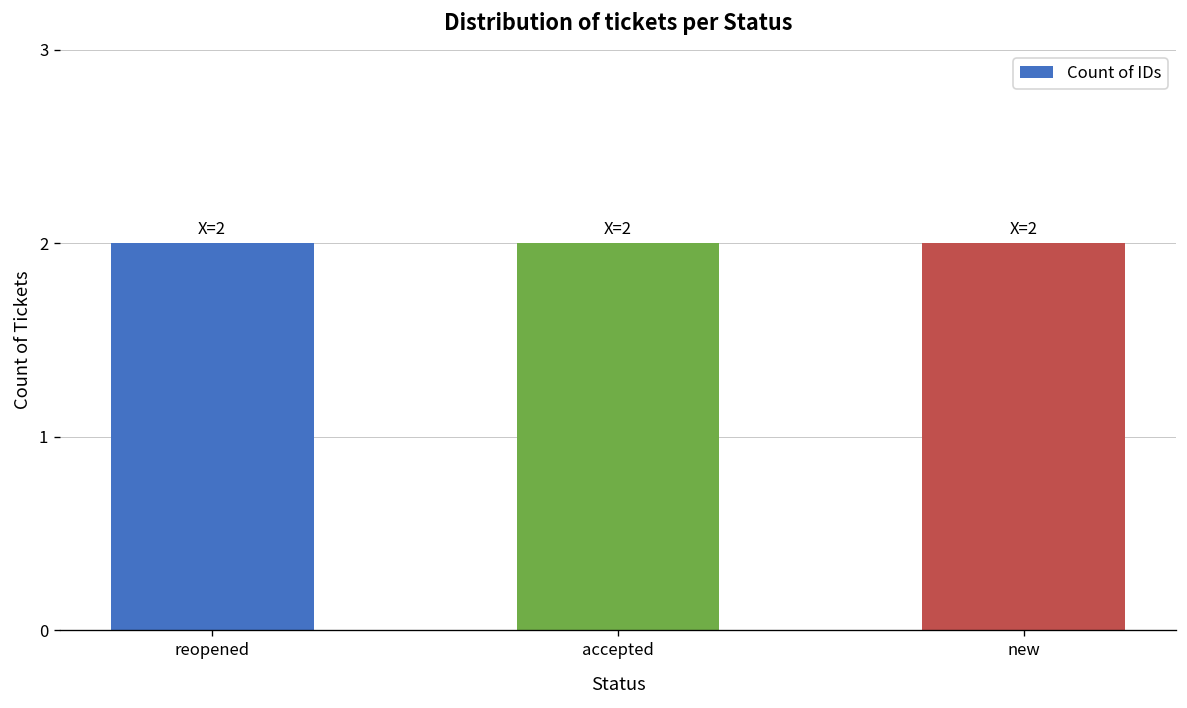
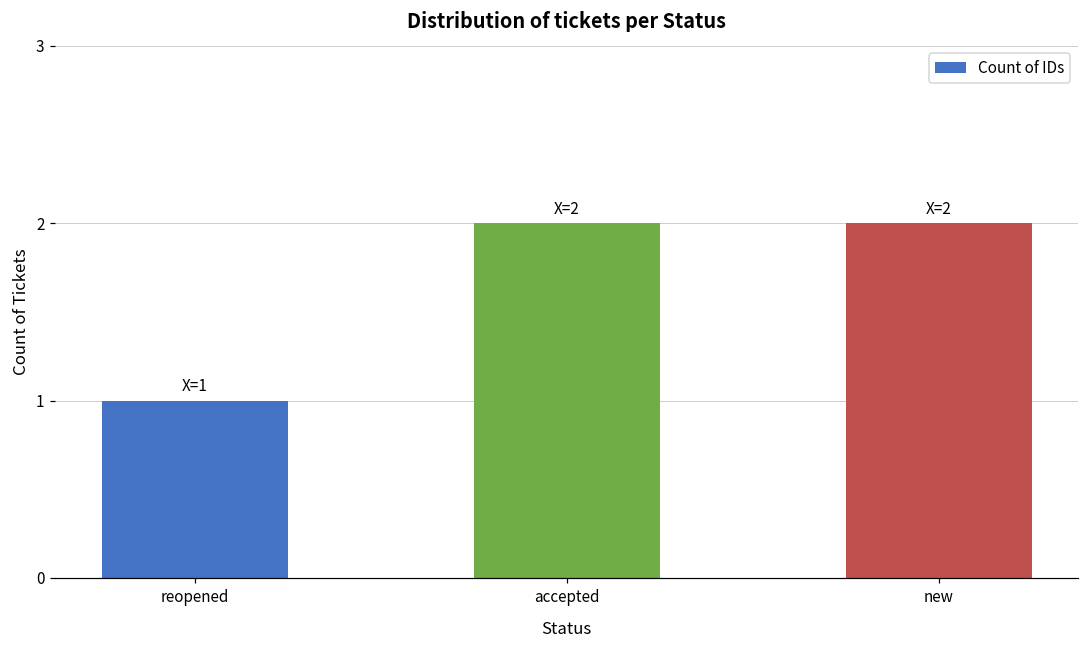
reopened: 2 -> 1
